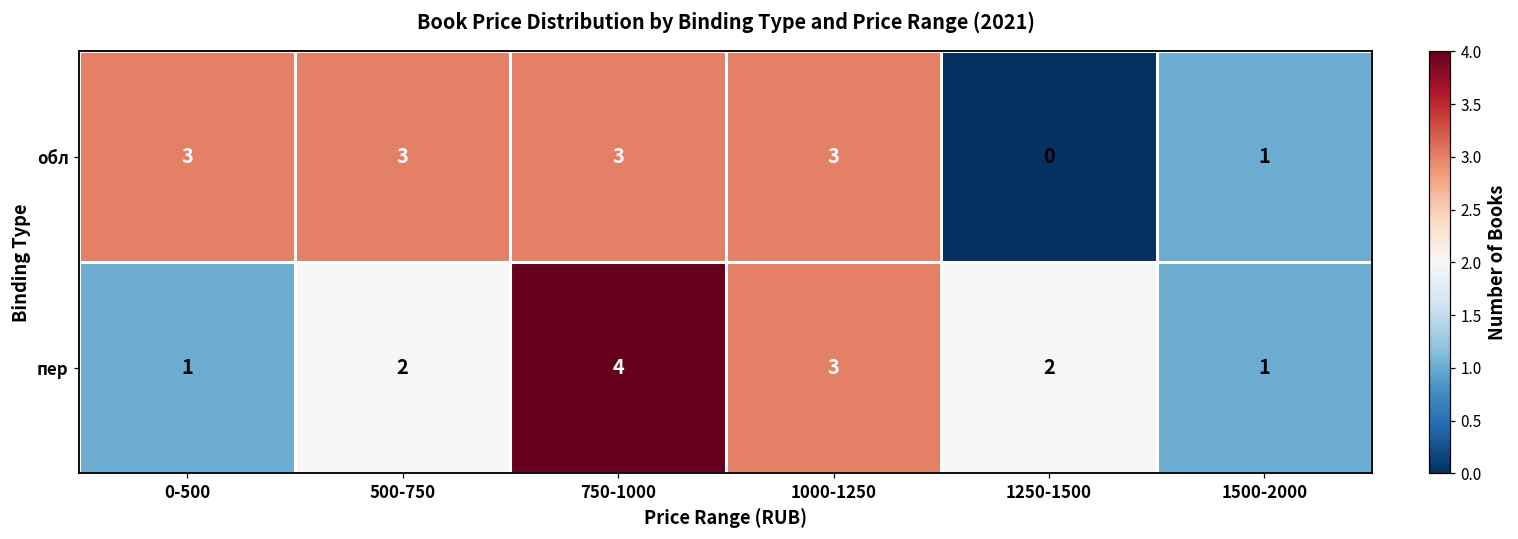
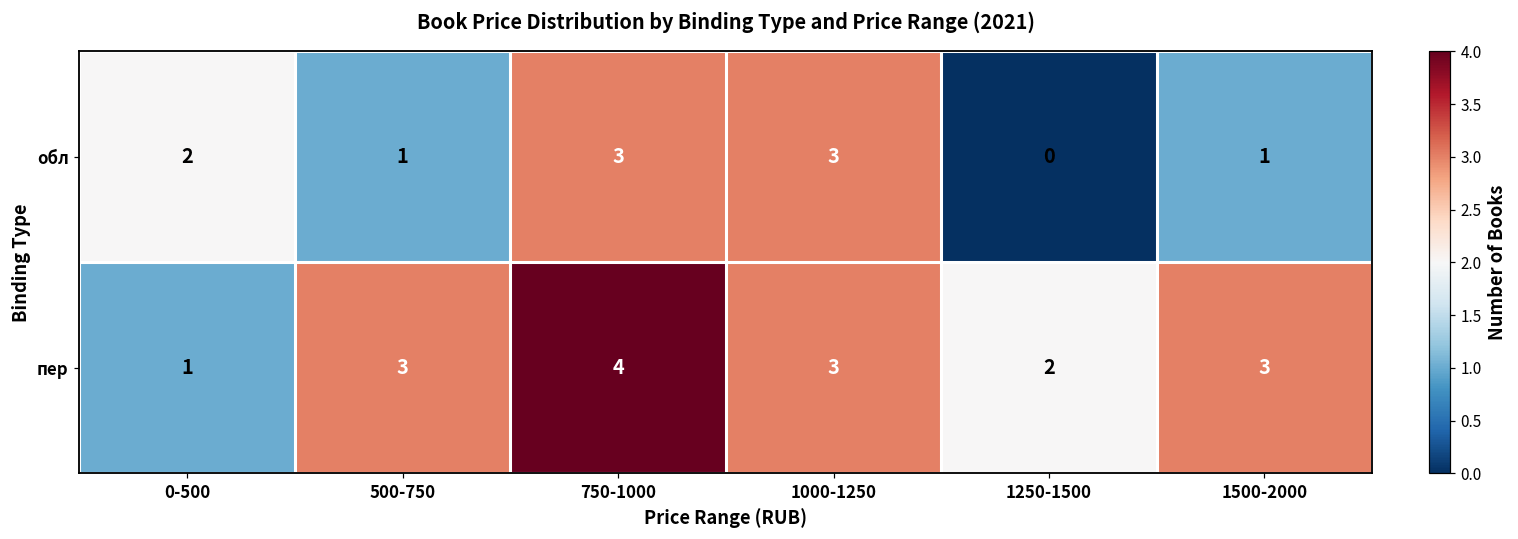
обл, 0-500: 3 -> 2
обл, 500-750: 3 -> 1
пер, 500-750: 2 -> 3
пер, 1500-2000: 1 -> 3
